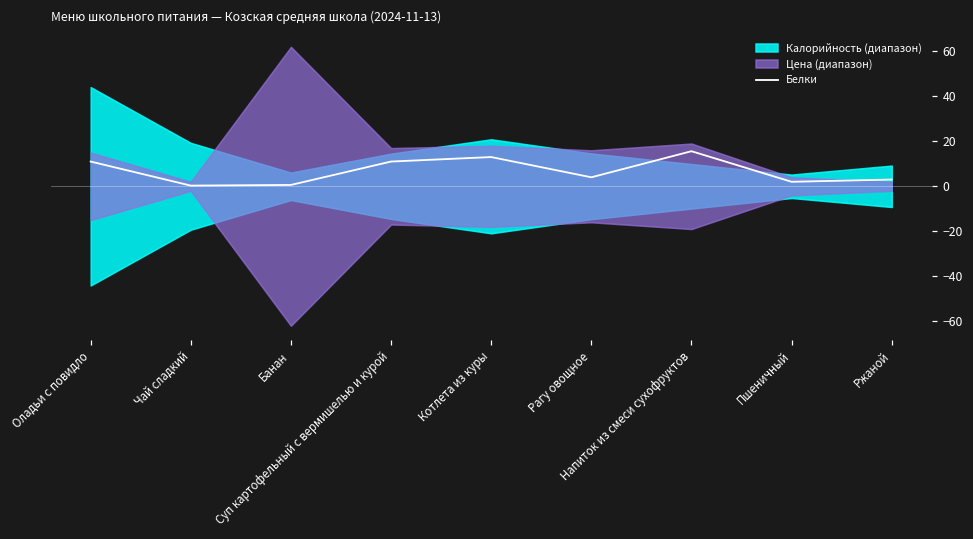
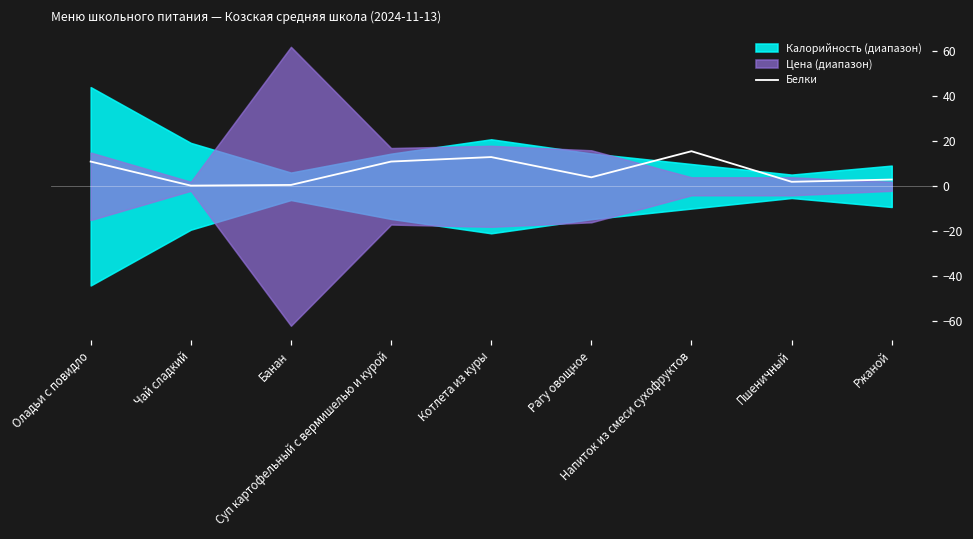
Цена (диапазон), Напиток из смеси сухофруктов: 19 -> 4
